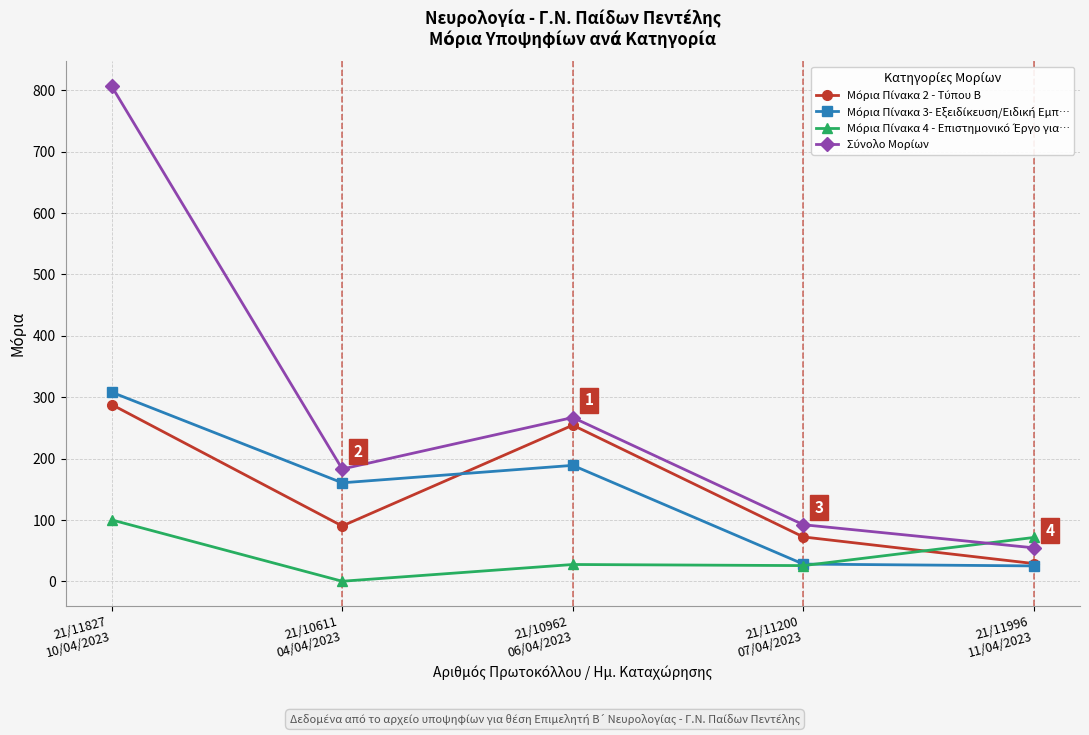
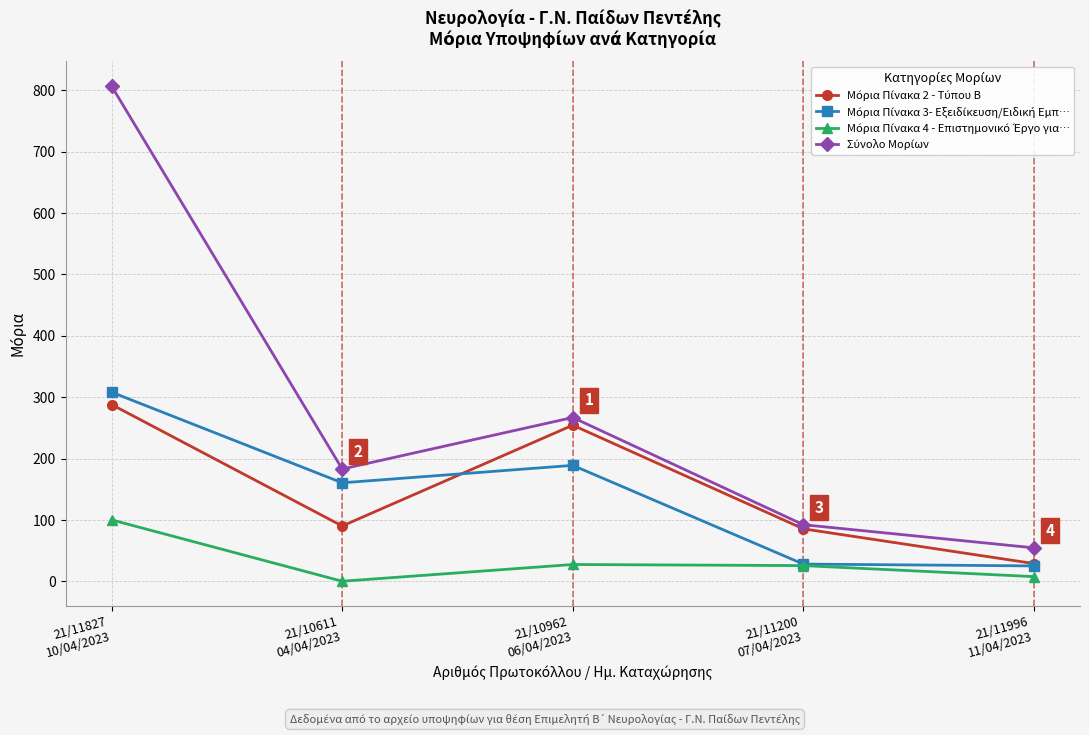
Μόρια Πίνακα 2 - Τύπου Β, 21/11200 07/04/2023: 70 -> 90
Μόρια Πίνακα 4 - Επιστημονικό Έργο για…, 21/11996 11/04/2023: 70 -> 10
